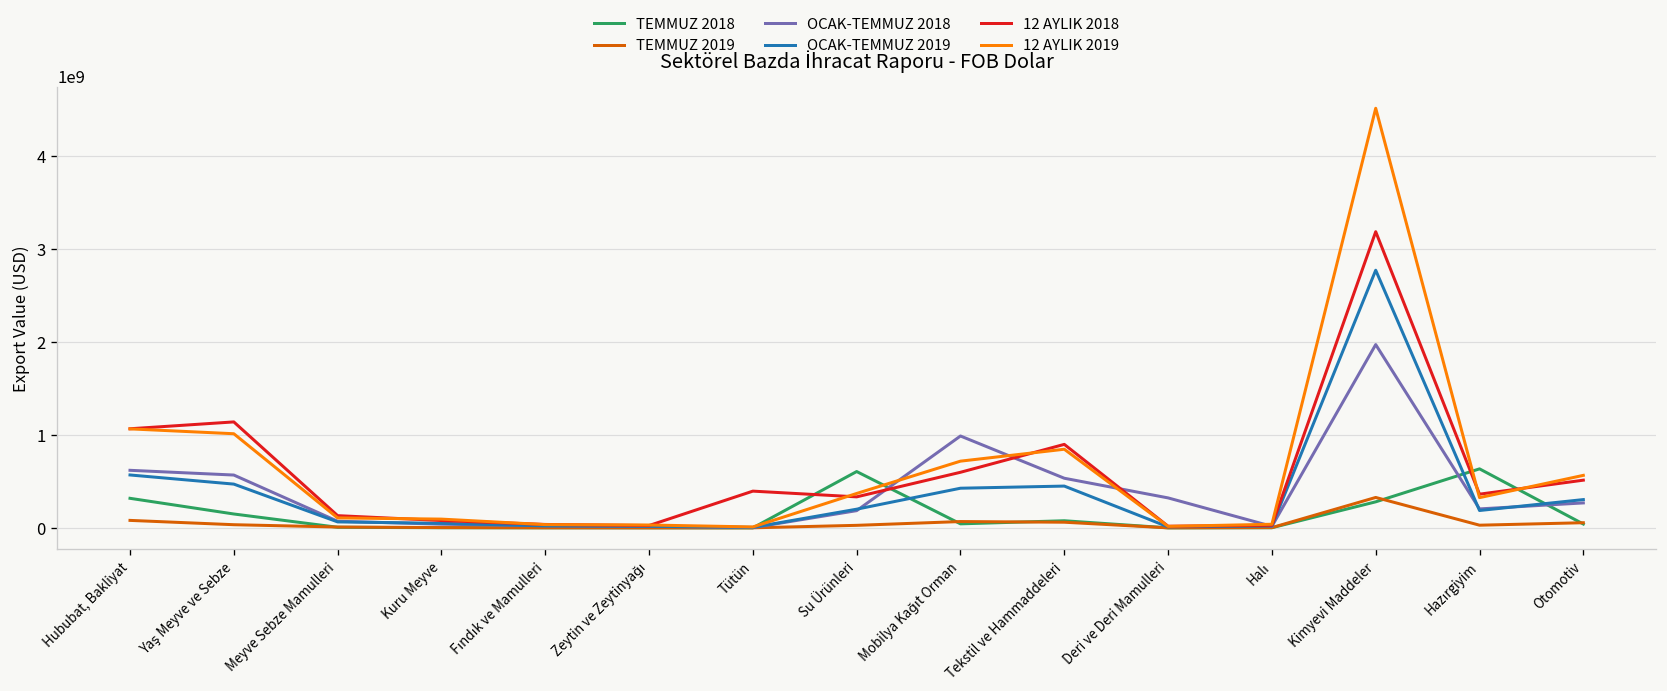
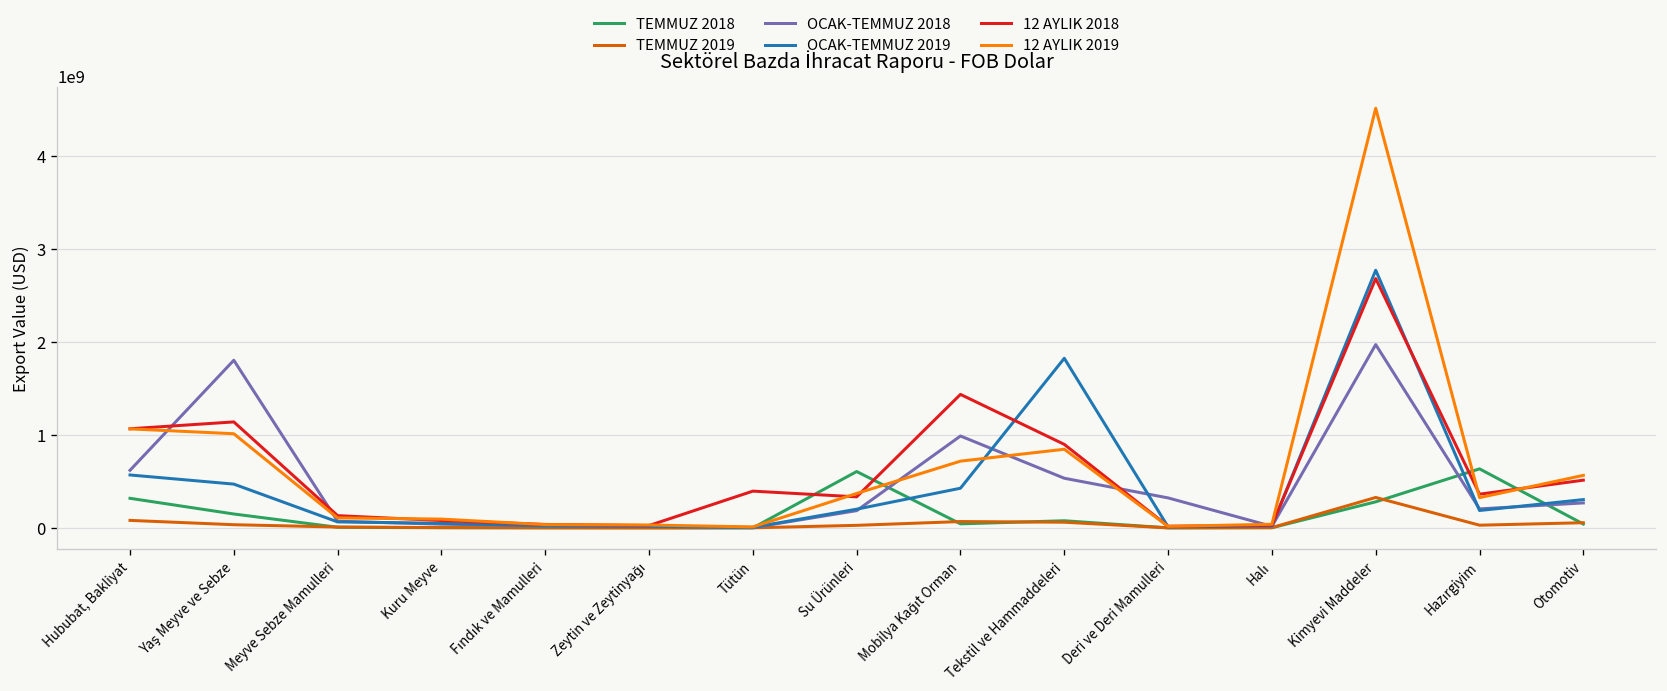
OCAK-TEMMUZ 2018, Yaş Meyve ve Sebze: 600000000 -> 1800000000
12 AYLIK 2018, Mobilya Kağıt Orman: 600000000 -> 1400000000
OCAK-TEMMUZ 2019, Tekstil ve Hammaddeleri: 500000000 -> 1800000000
12 AYLIK 2018, Kimyevi Maddeler: 3200000000 -> 2700000000
